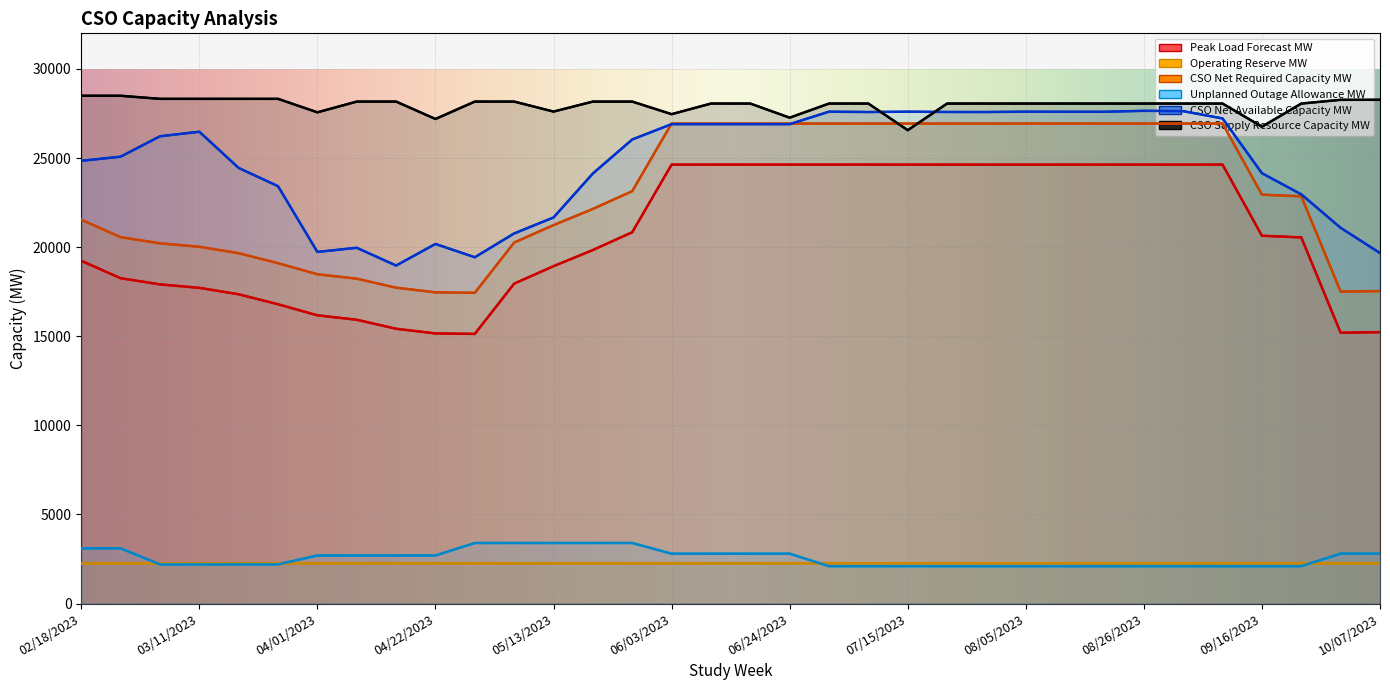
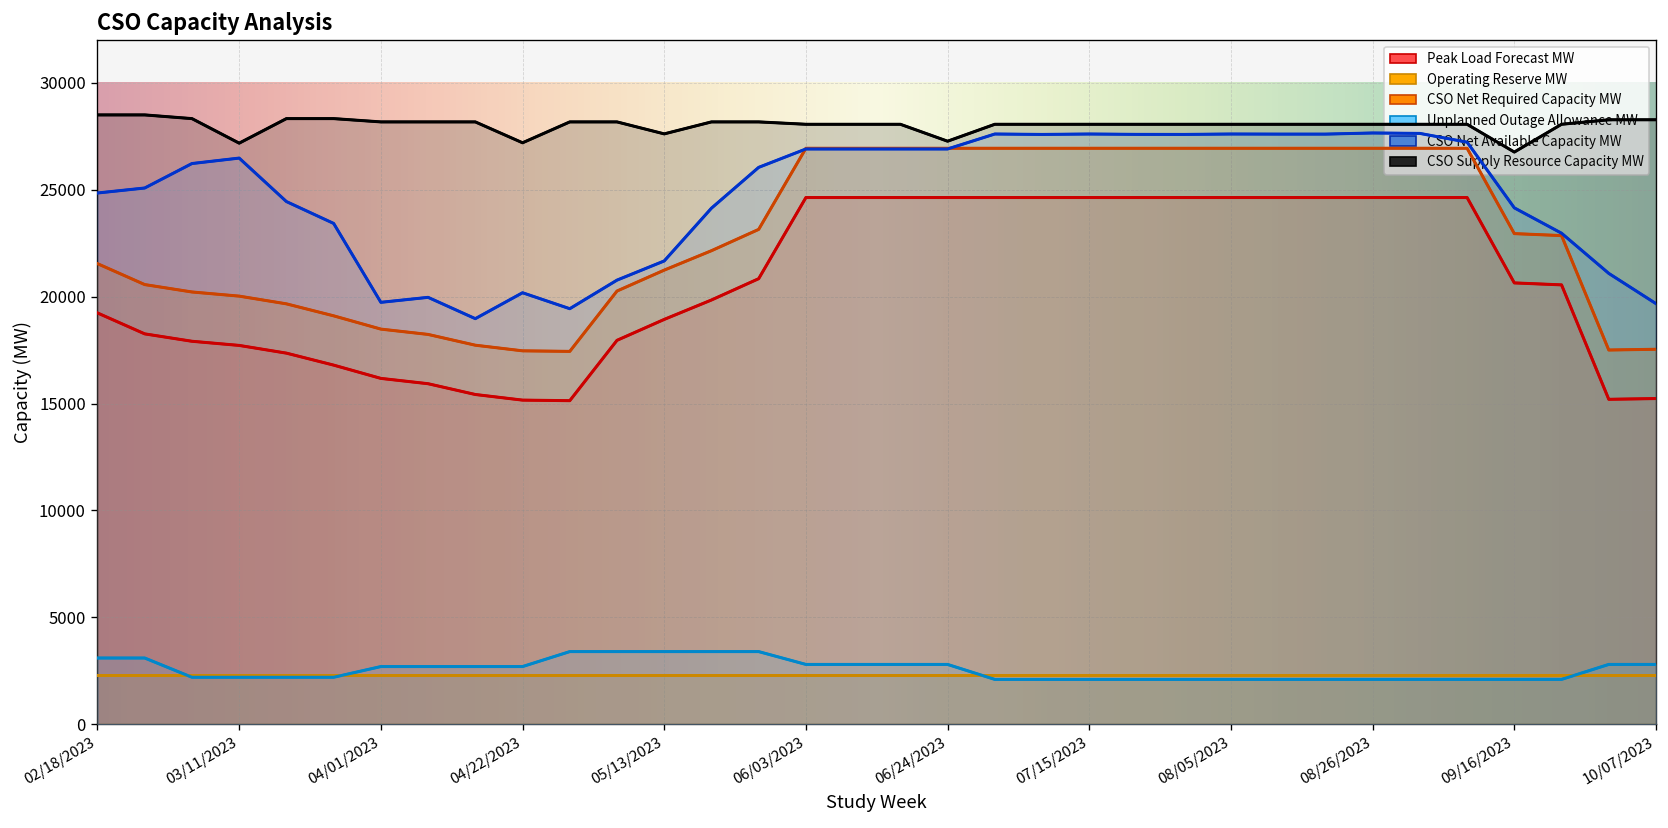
CSO Supply Resource Capacity MW, 03/11/2023: 28300 -> 27200
CSO Supply Resource Capacity MW, 04/01/2023: 27600 -> 28200
CSO Supply Resource Capacity MW, 06/03/2023: 27500 -> 28100
CSO Supply Resource Capacity MW, 07/15/2023: 26600 -> 28100
